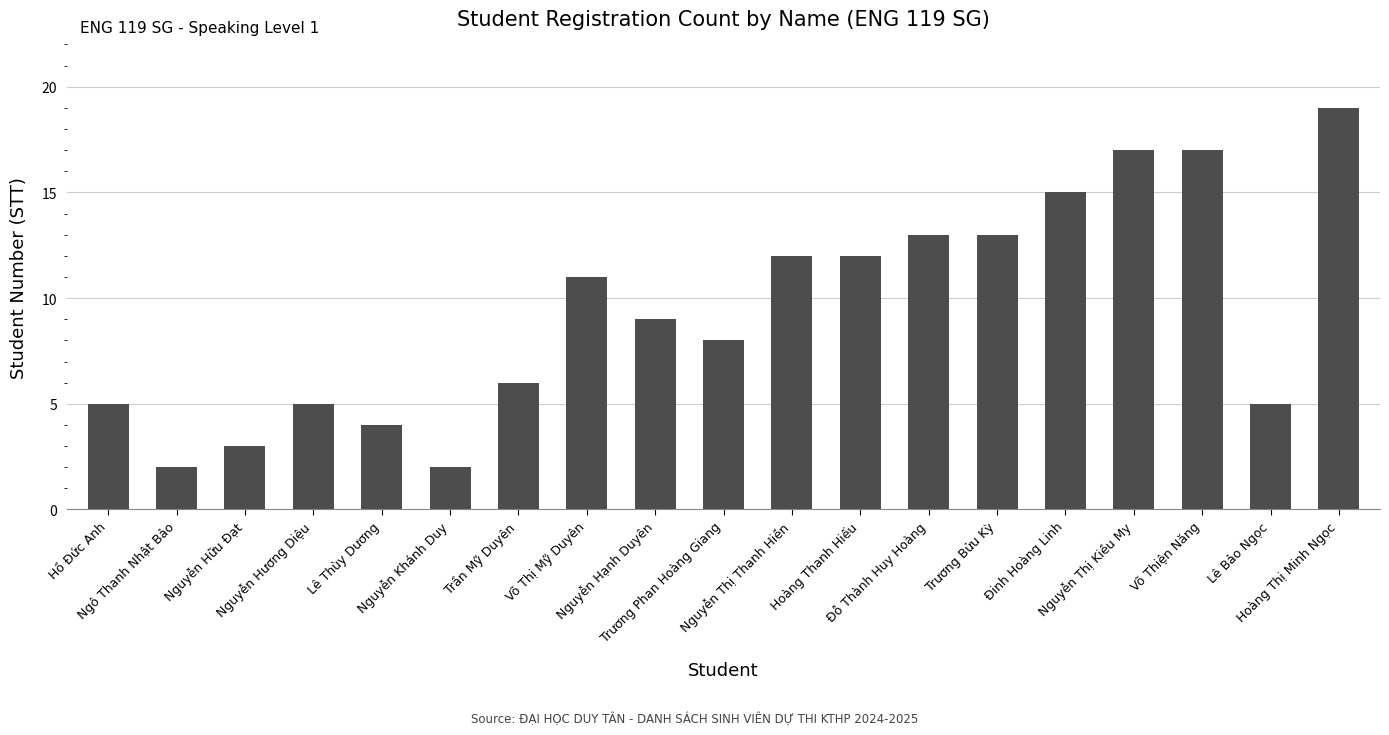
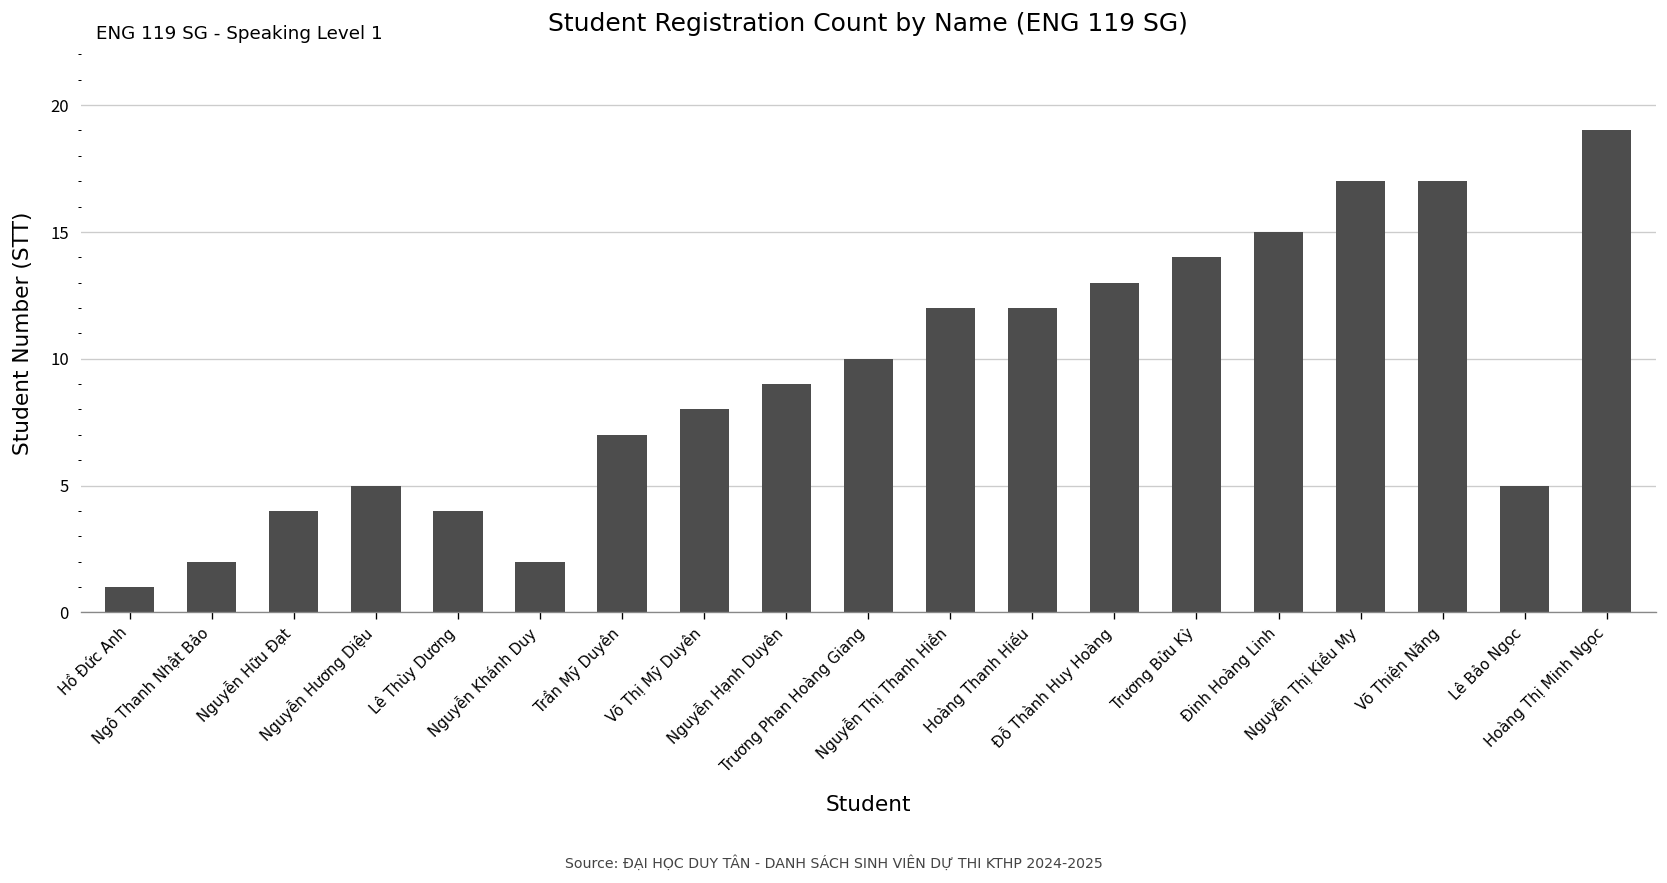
Hồ Đức Anh: 5 -> 1
Nguyễn Hữu Đạt: 3 -> 4
Trần Mỹ Duyên: 6 -> 7
Võ Thị Mỹ Duyên: 11 -> 8
Trương Phan Hoàng Giang: 8 -> 10
Trương Bửu Kỳ: 13 -> 14
